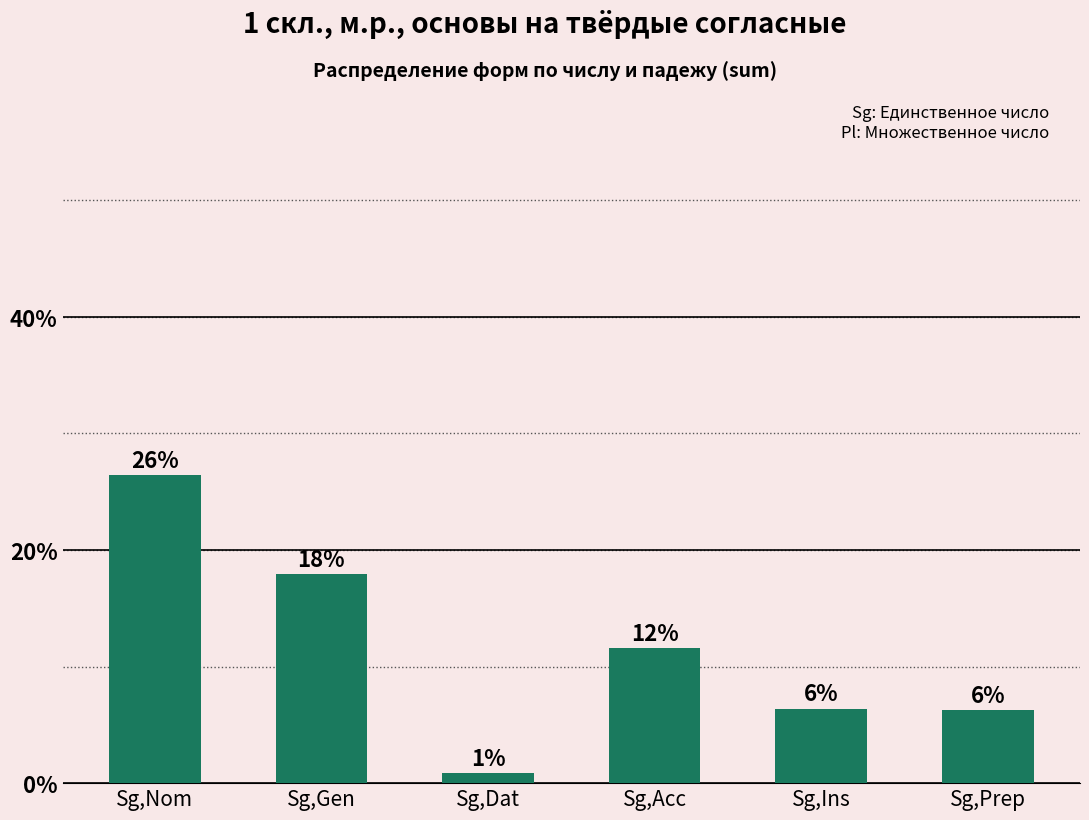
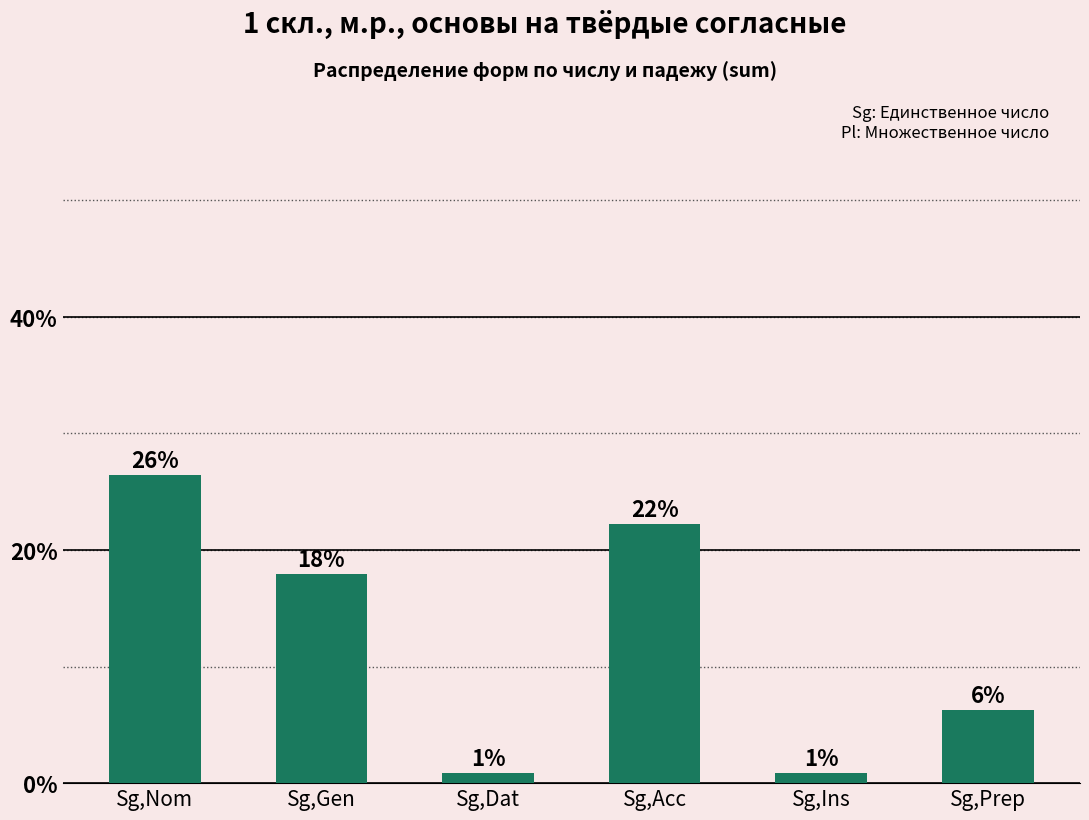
Sg,Acc: 12% -> 22%
Sg,Ins: 6% -> 1%
